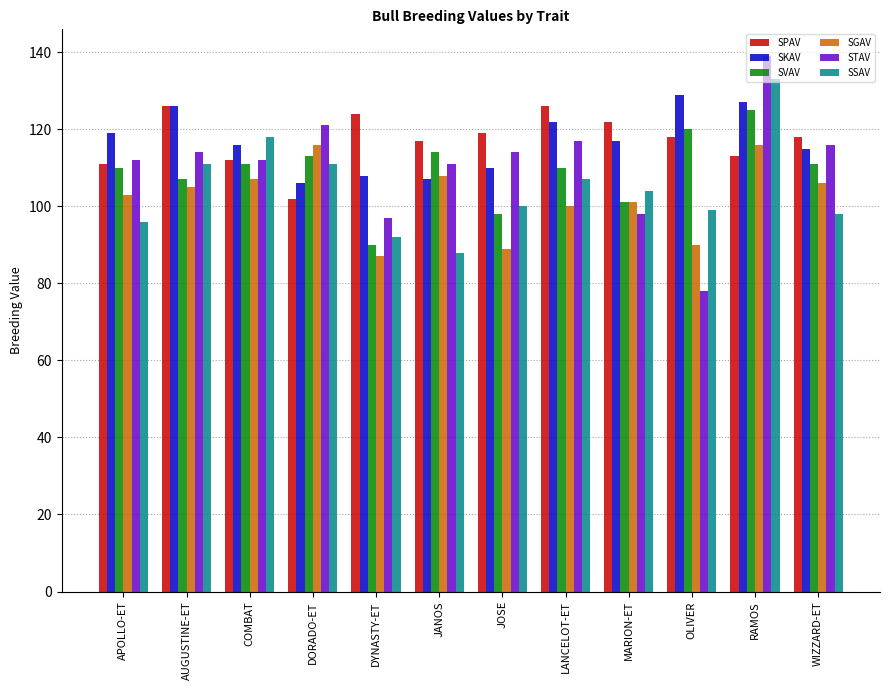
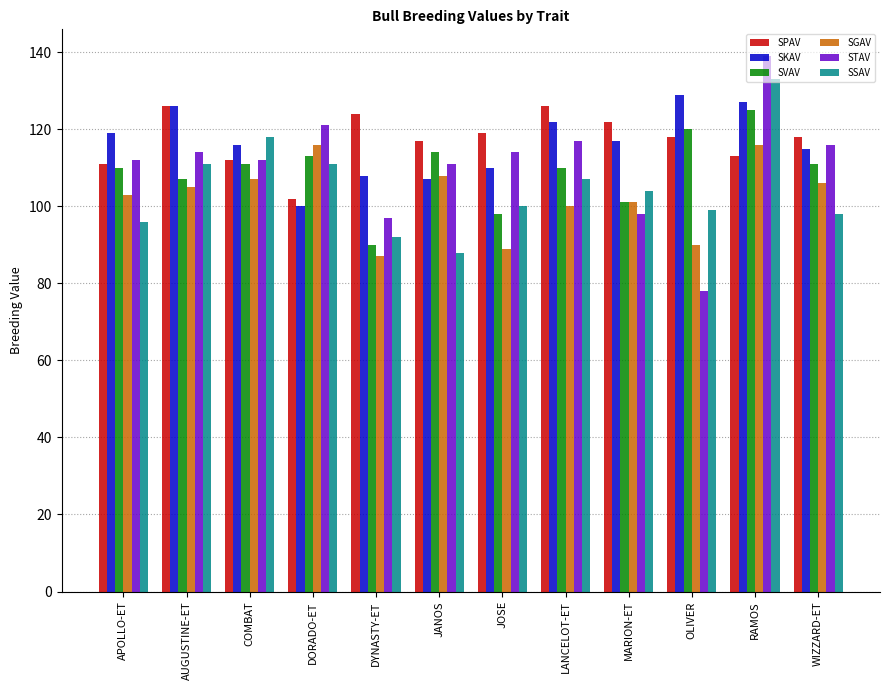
SKAV, DORADO-ET: 106 -> 100
